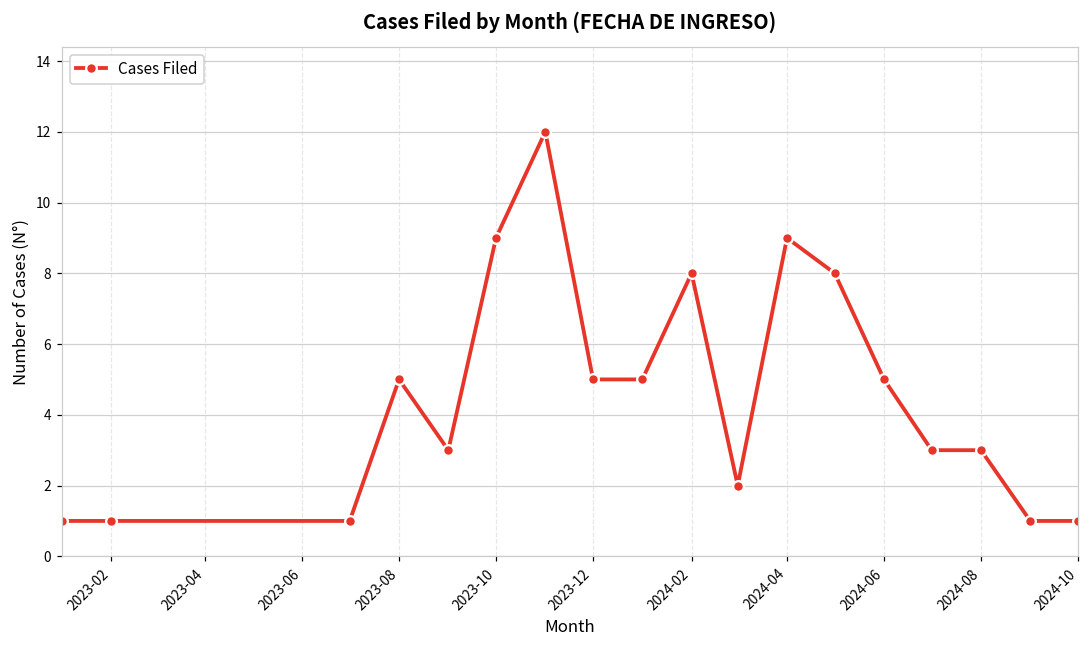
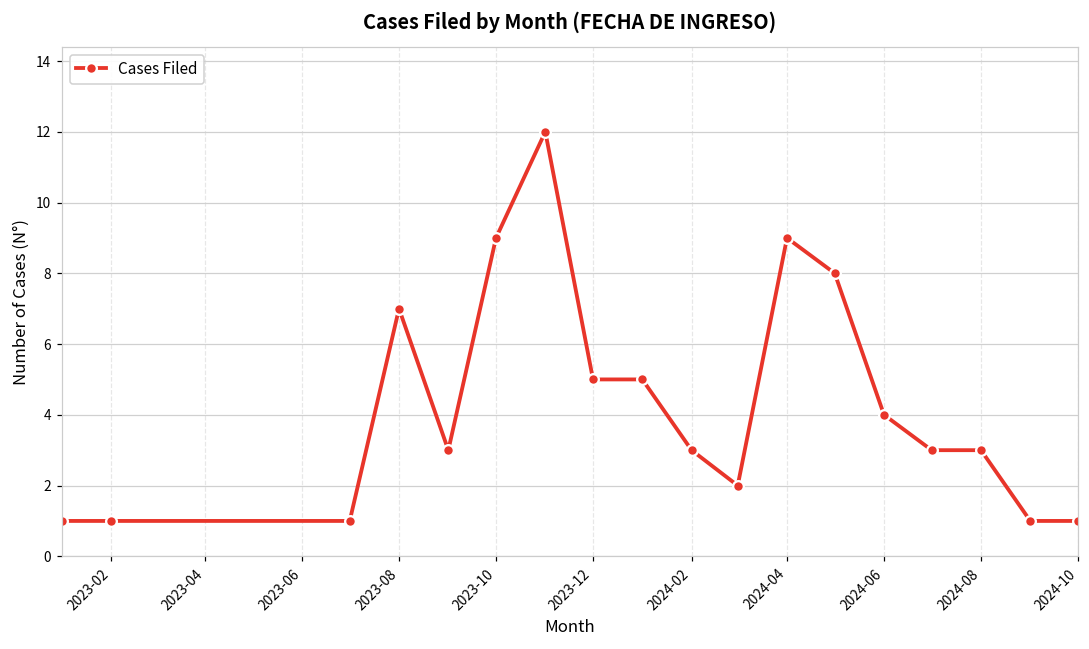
2023-08: 5 -> 7
2024-02: 8 -> 3
2024-06: 5 -> 4
